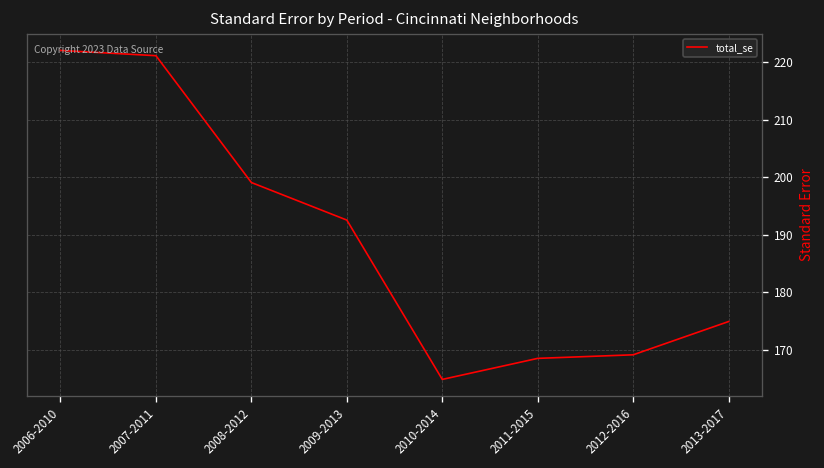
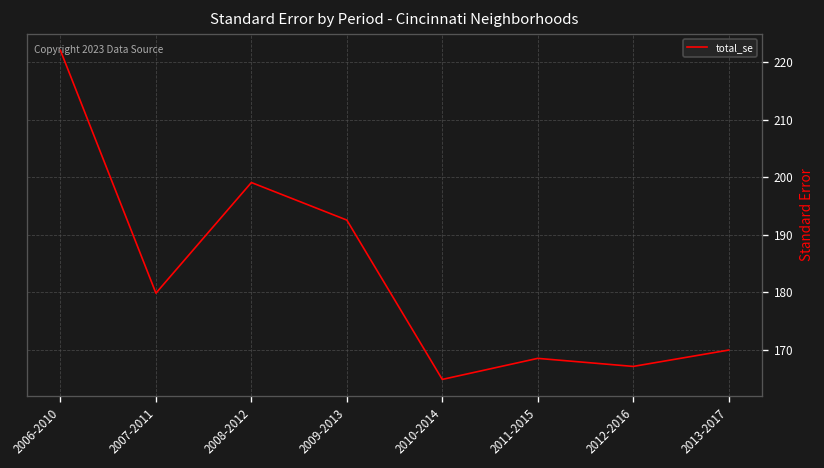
2007-2011: 221 -> 180
2012-2016: 169 -> 167
2013-2017: 175 -> 170
